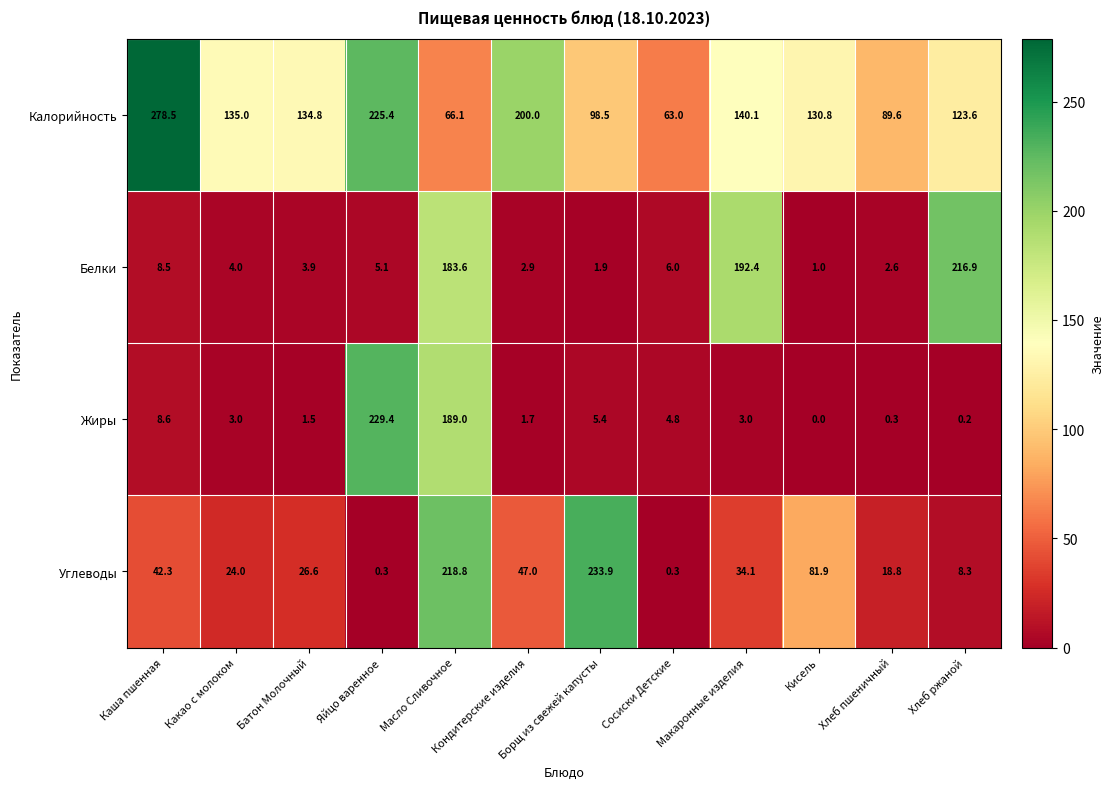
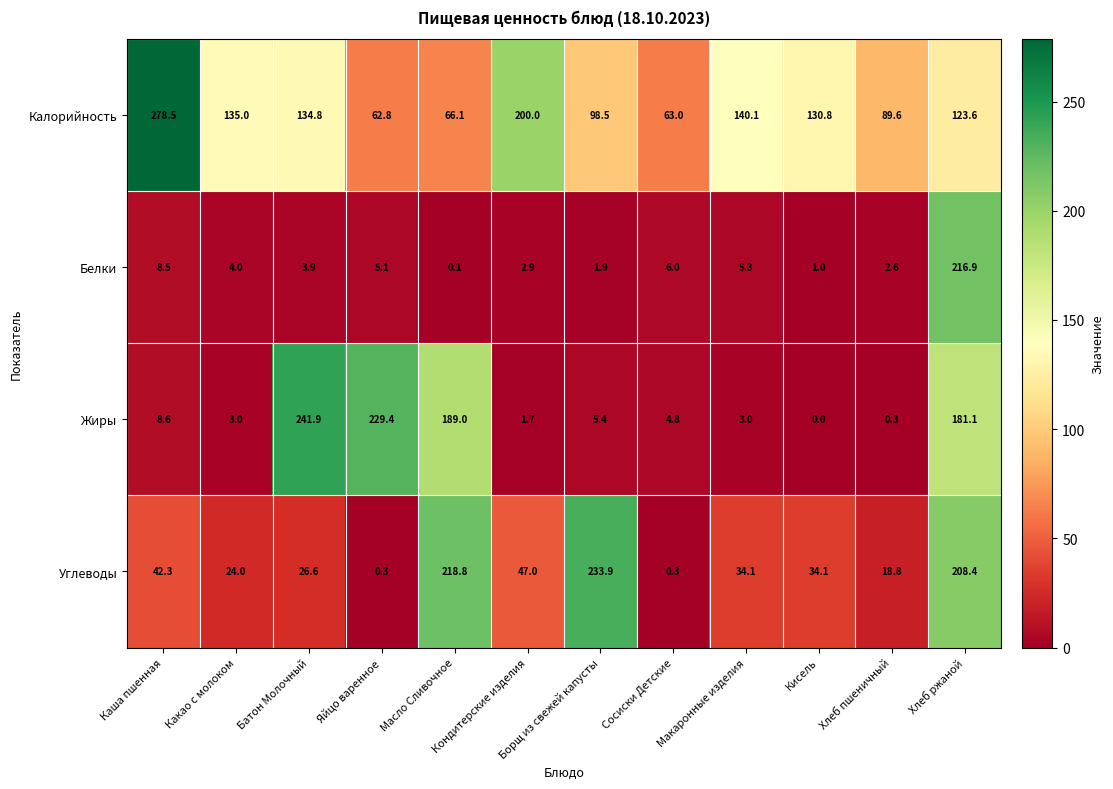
Калорийность, Яйцо варенное: 225.4 -> 62.8
Белки, Масло Сливочное: 183.6 -> 0.1
Белки, Макаронные изделия: 192.4 -> 5.3
Жиры, Батон Молочный: 1.5 -> 241.9
Жиры, Хлеб ржаной: 0.2 -> 181.1
Углеводы, Кисель: 81.9 -> 34.1
Углеводы, Хлеб ржаной: 8.3 -> 208.4
